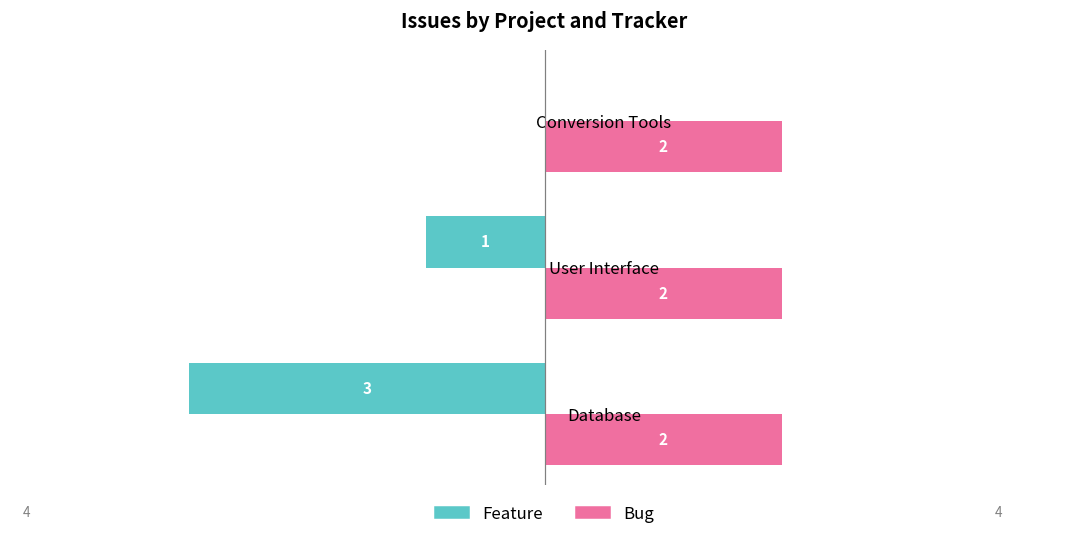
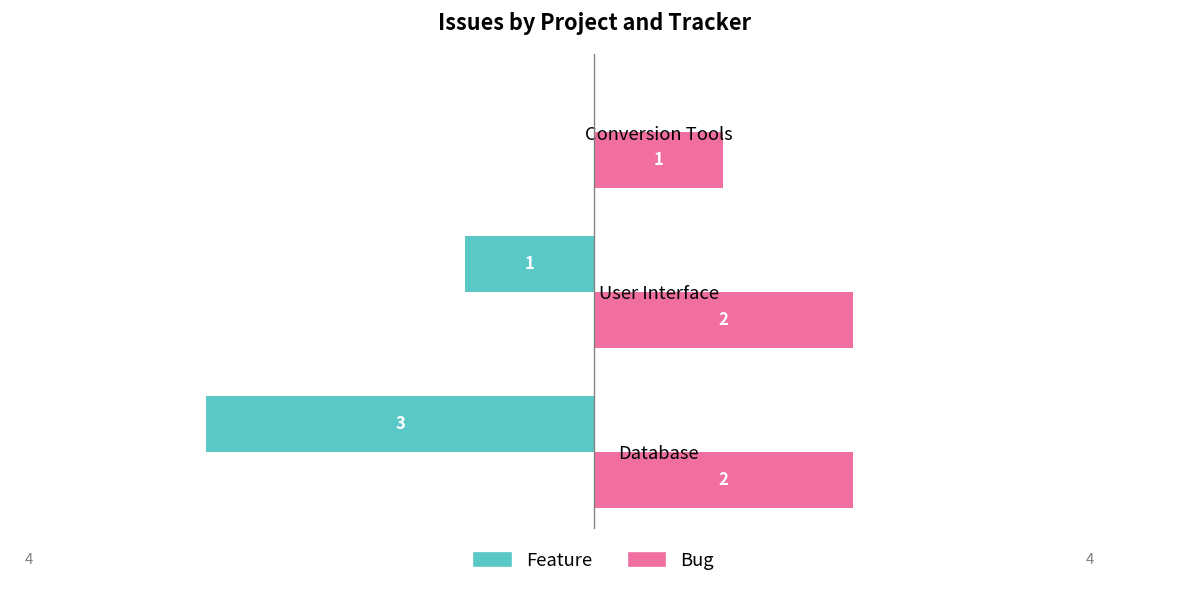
Bug, Conversion Tools: 2 -> 1
